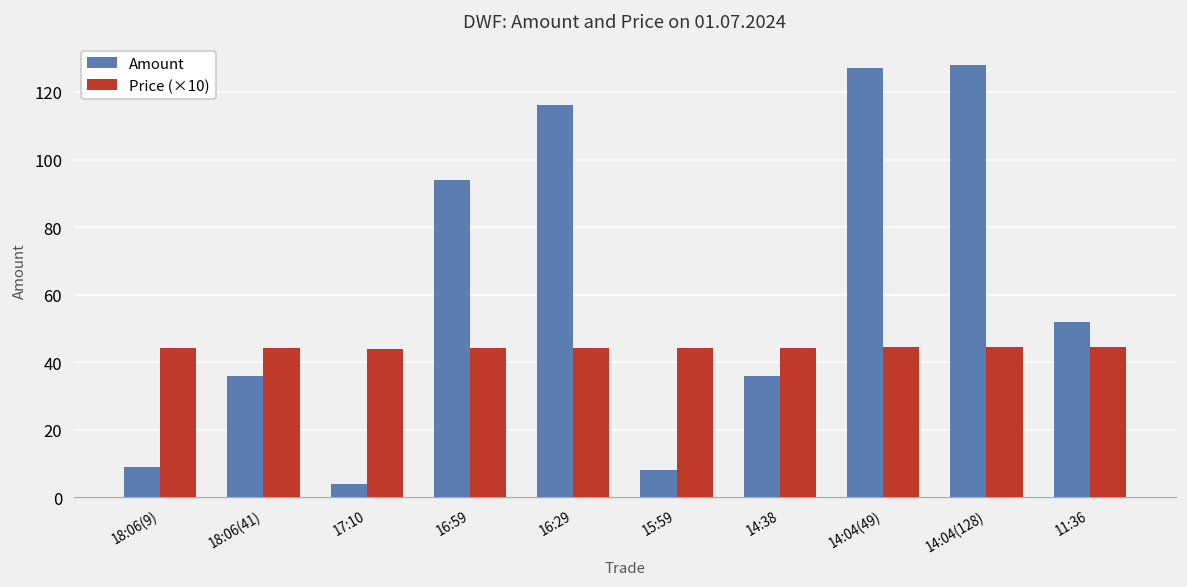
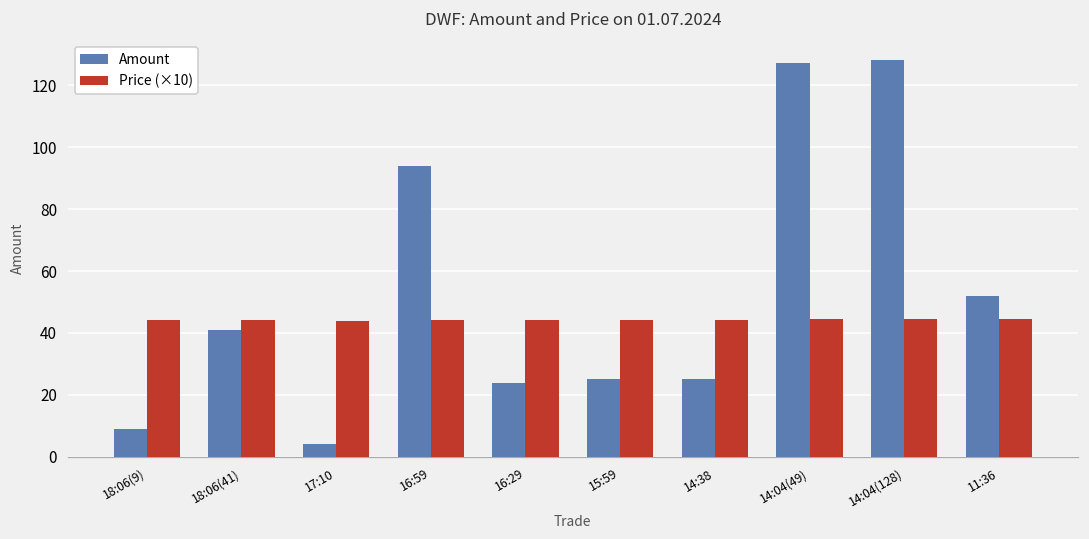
Amount, 18:06(41): 36 -> 41
Amount, 16:29: 116 -> 24
Amount, 15:59: 8 -> 25
Amount, 14:38: 36 -> 25
